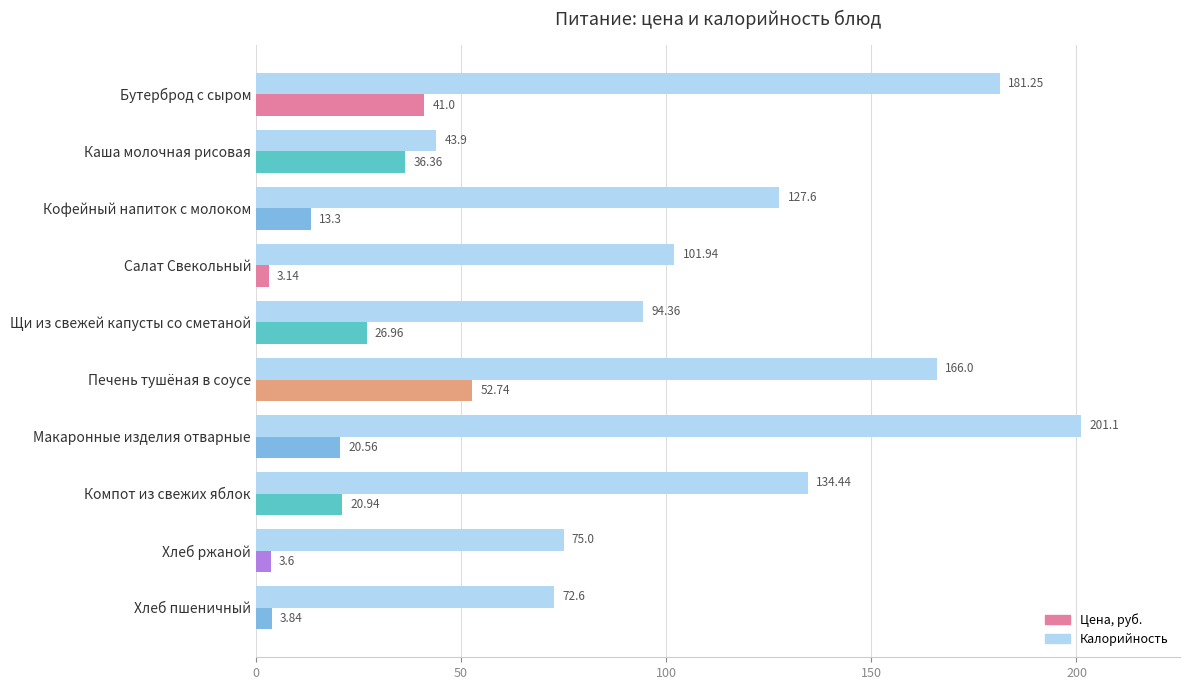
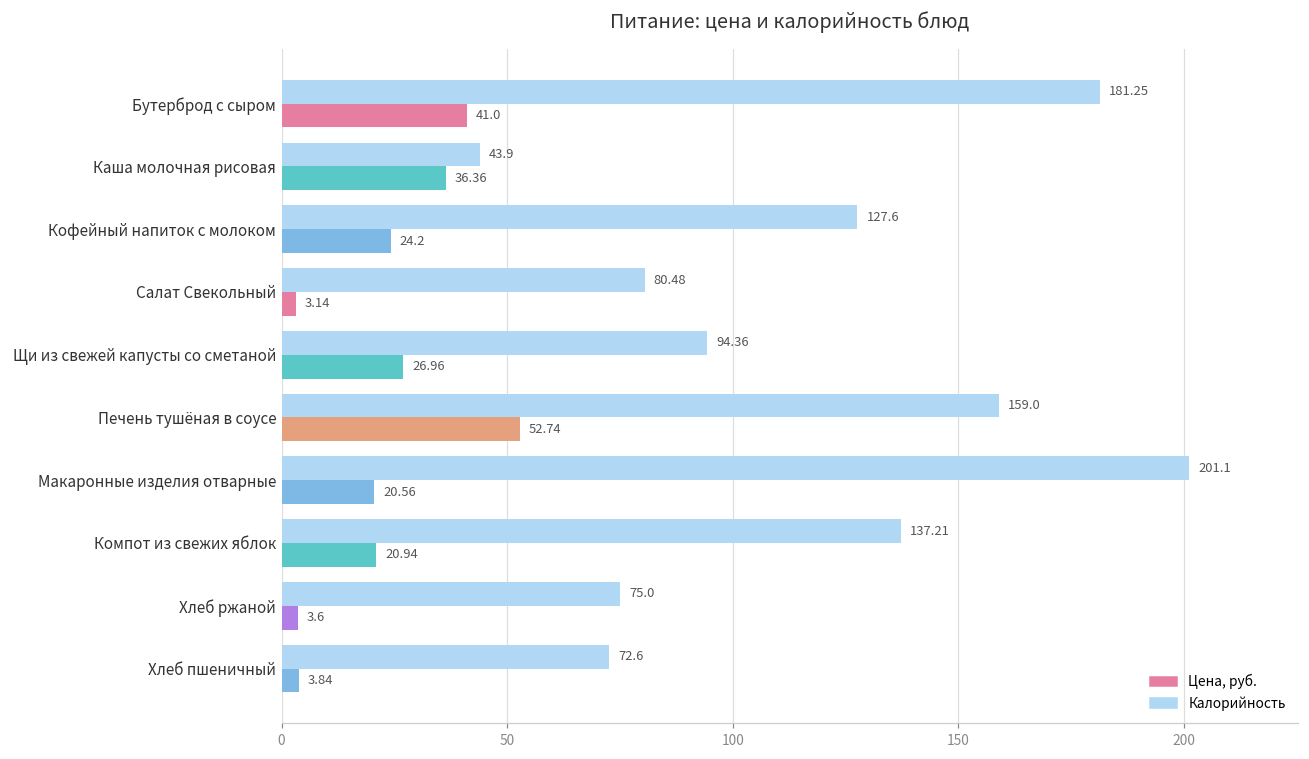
Цена, руб., Кофейный напиток с молоком: 13.3 -> 24.2
Калорийность, Салат Свекольный: 101.94 -> 80.48
Калорийность, Печень тушёная в соусе: 166.0 -> 159.0
Калорийность, Компот из свежих яблок: 134.44 -> 137.21
